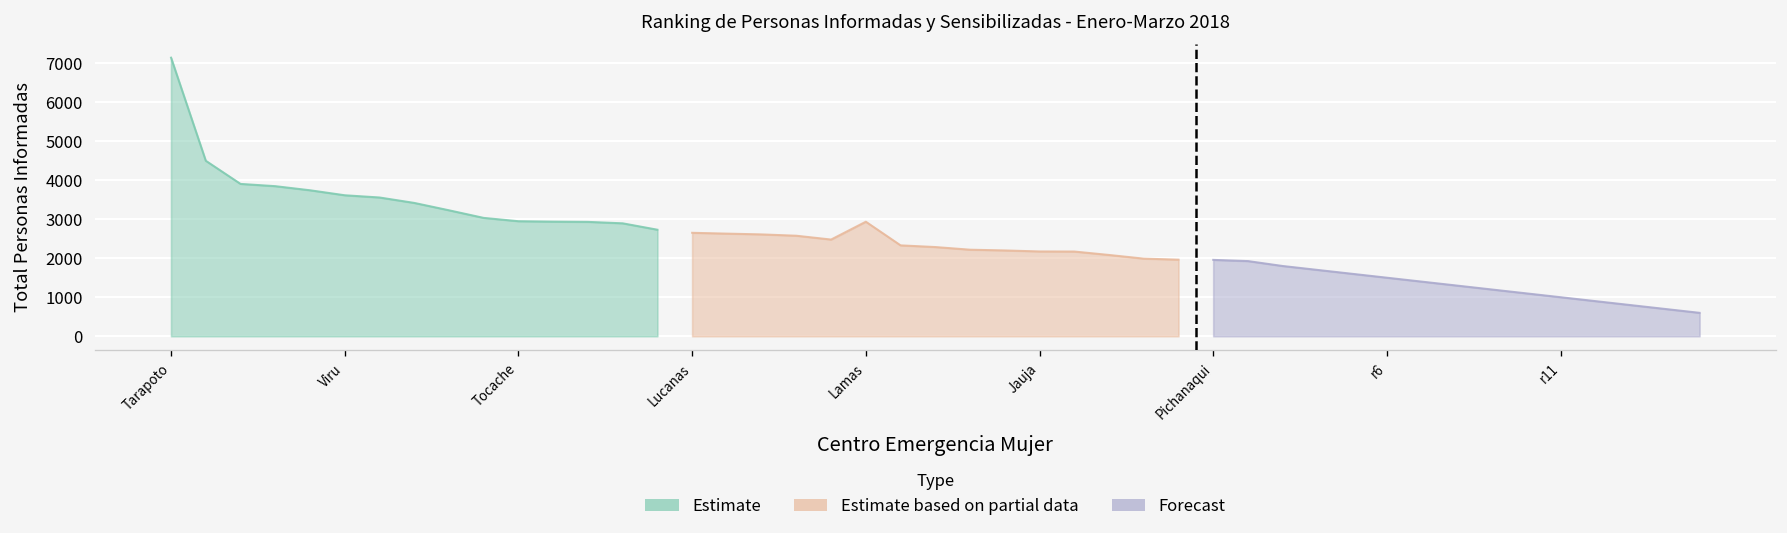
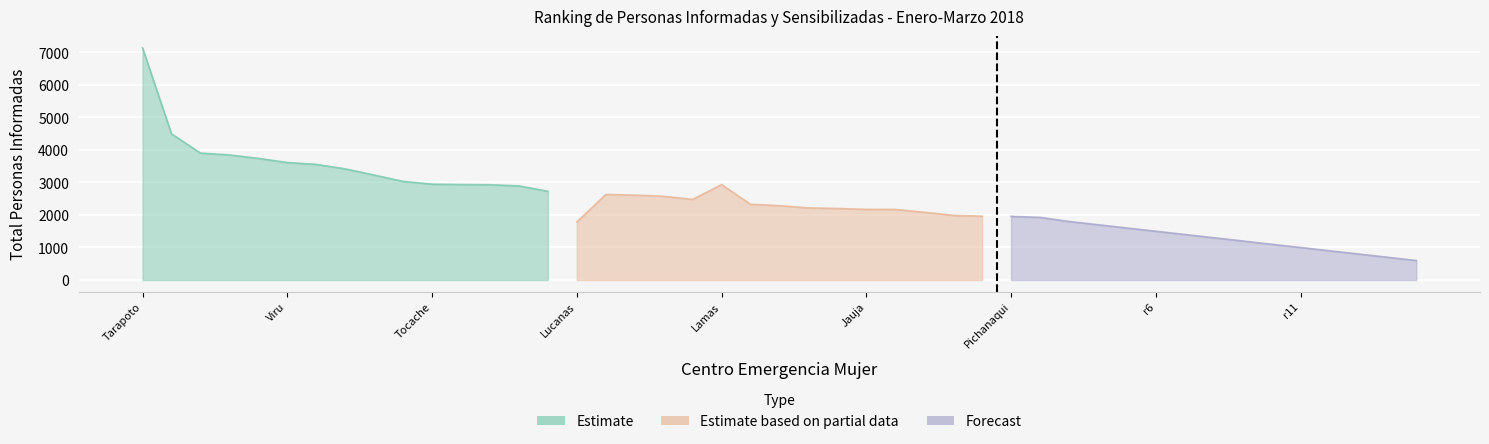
Estimate based on partial data, Lucanas: 2700 -> 1800
